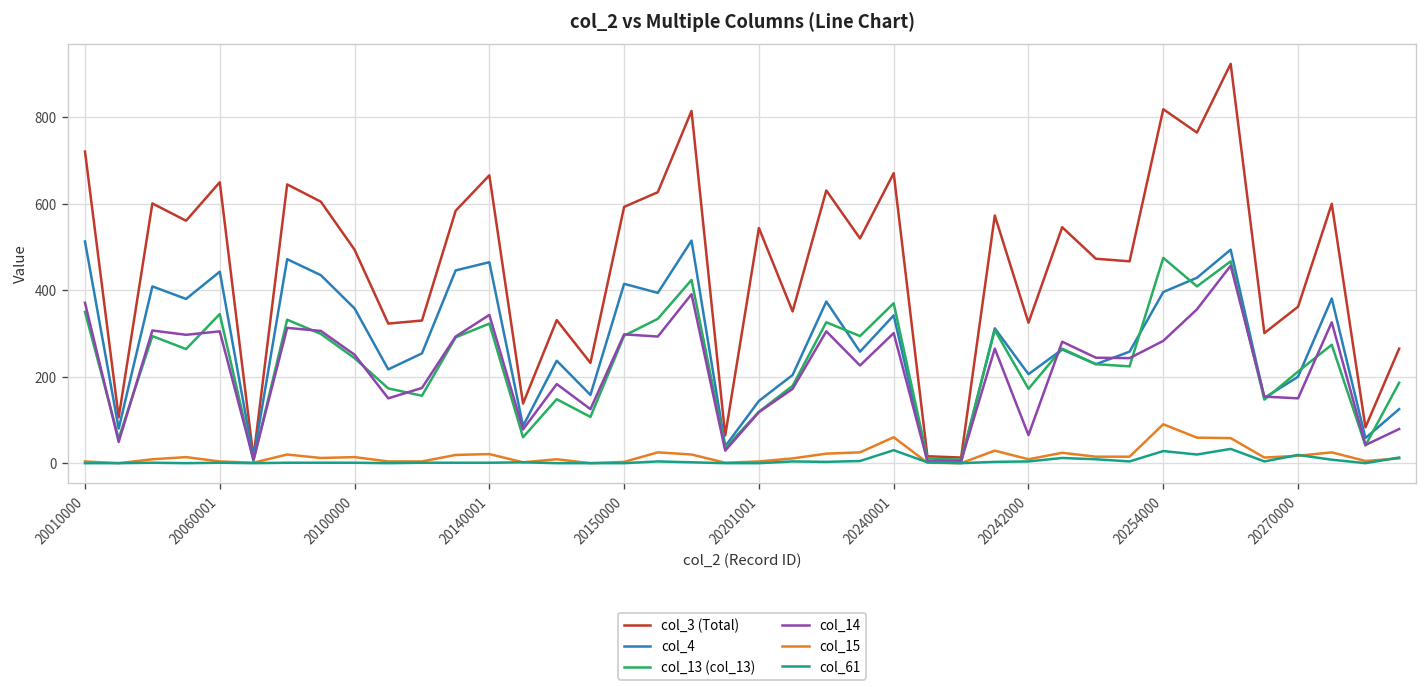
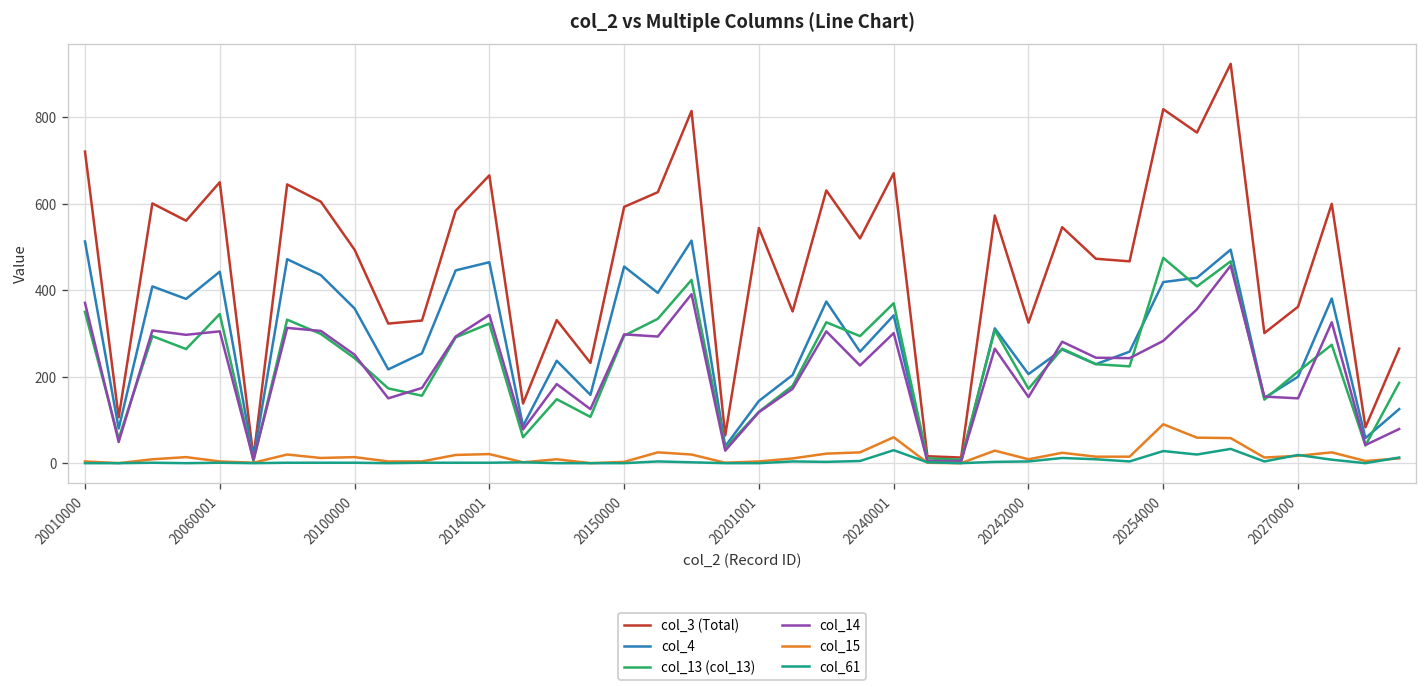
col_4, 20150000: 420 -> 460
col_14, 20242000: 70 -> 150
col_4, 20254000: 400 -> 420
